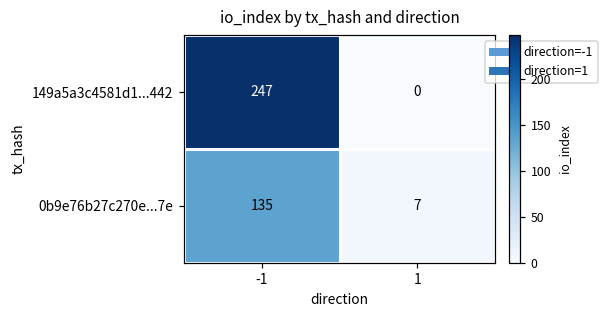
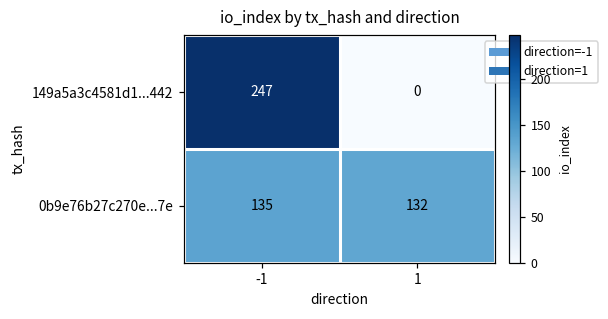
0b9e76b27c270e...7e, 1: 7 -> 132
